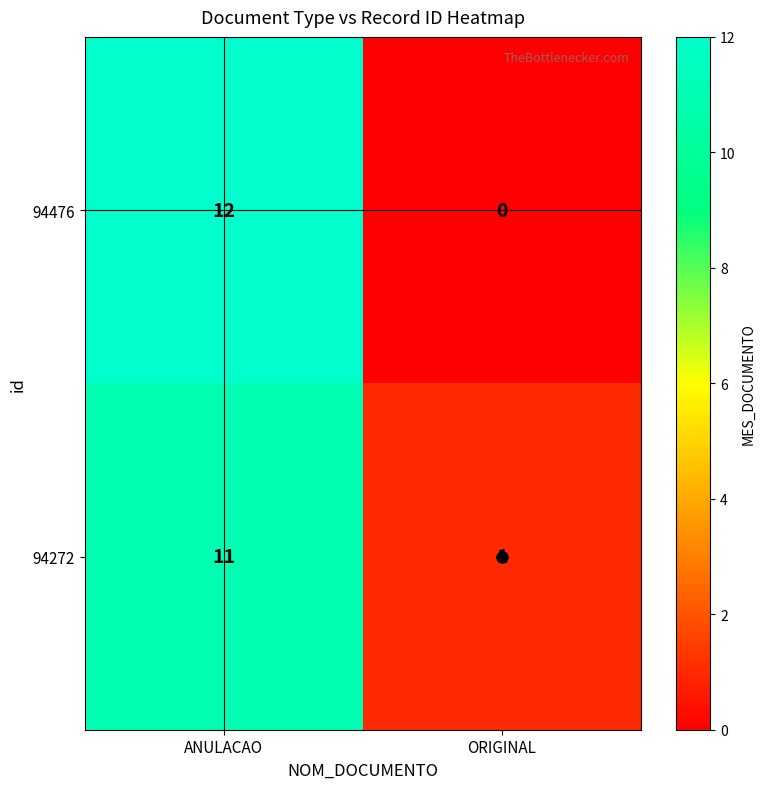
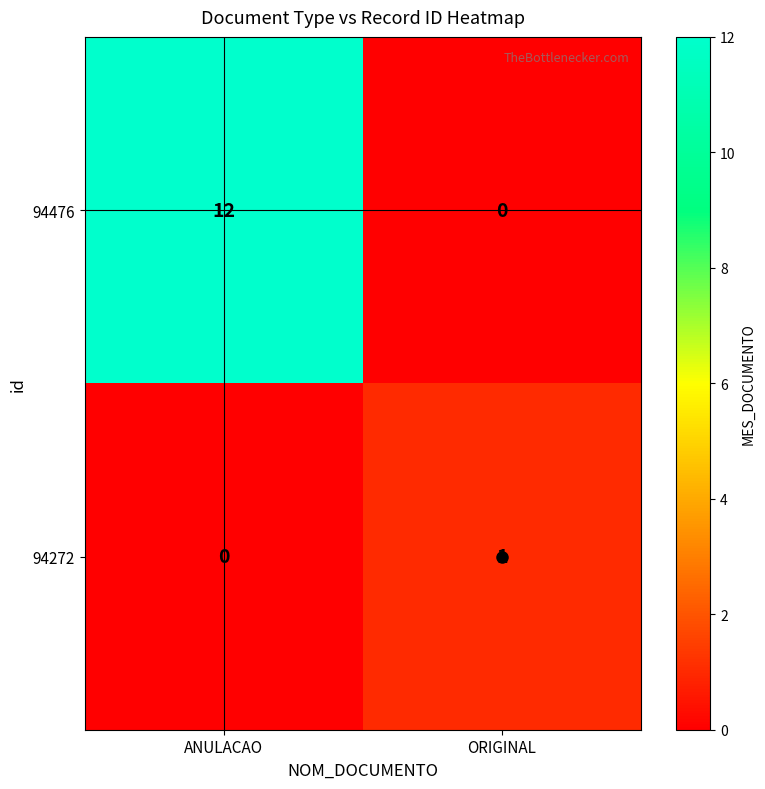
94272, ANULACAO: 11 -> 0
